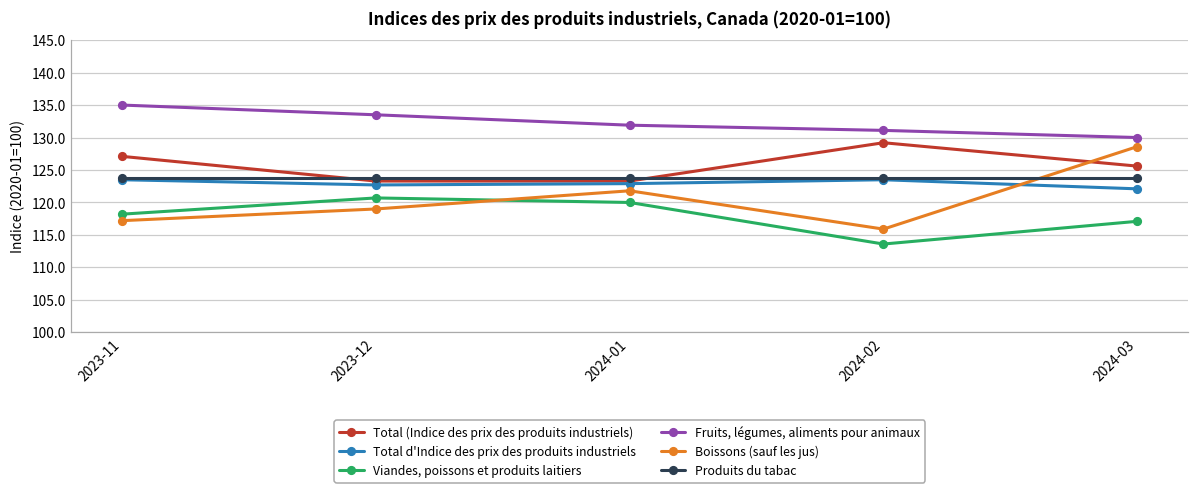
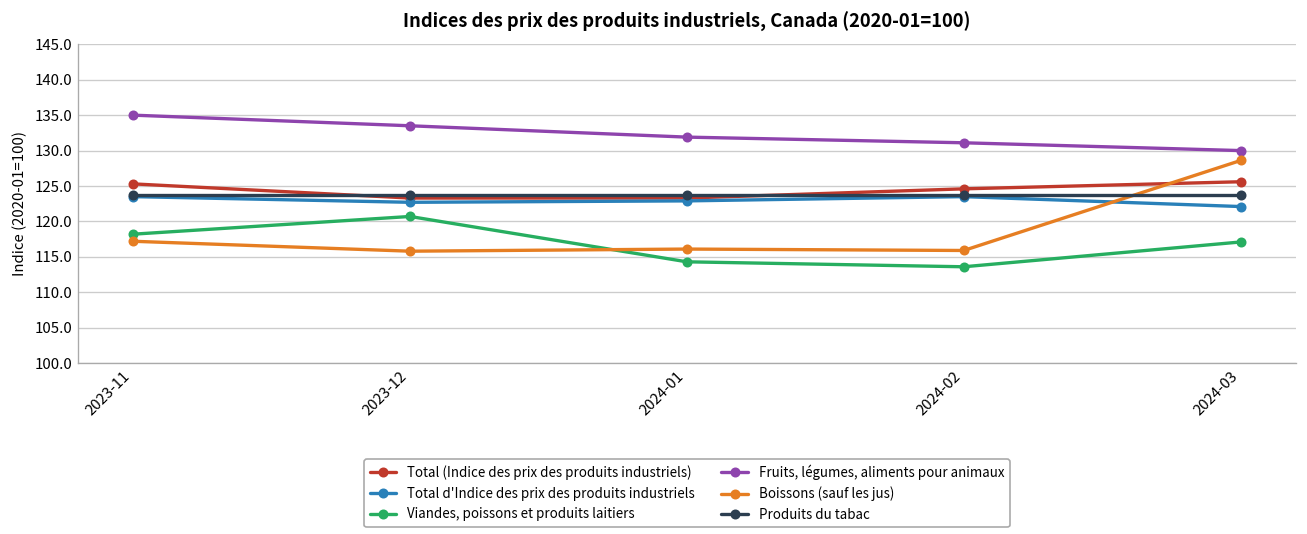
Total (Indice des prix des produits industriels), 2023-11: 127 -> 125
Boissons (sauf les jus), 2023-12: 119 -> 116
Viandes, poissons et produits laitiers, 2024-01: 120 -> 114
Boissons (sauf les jus), 2024-01: 122 -> 116
Total (Indice des prix des produits industriels), 2024-02: 129 -> 125
